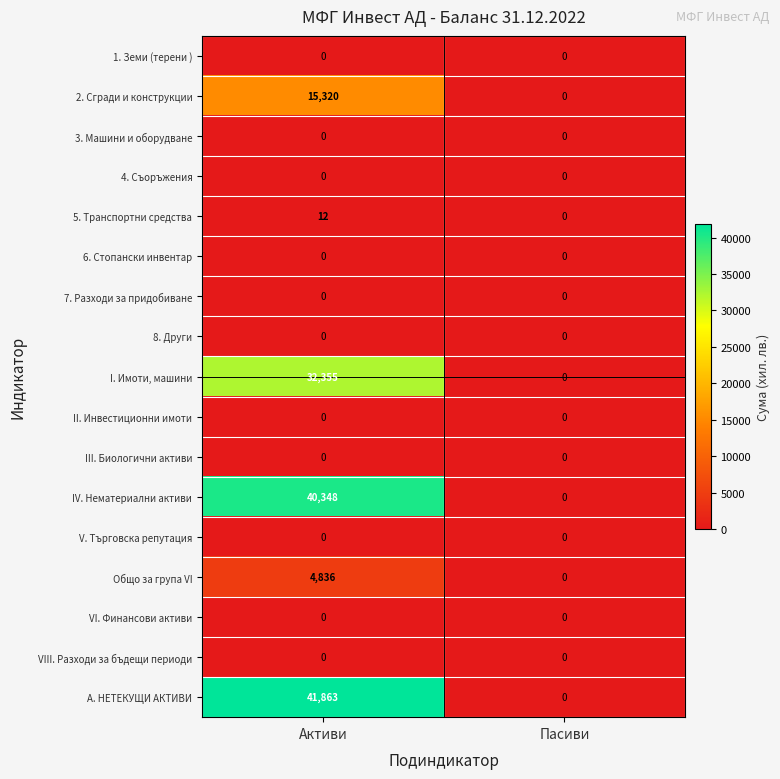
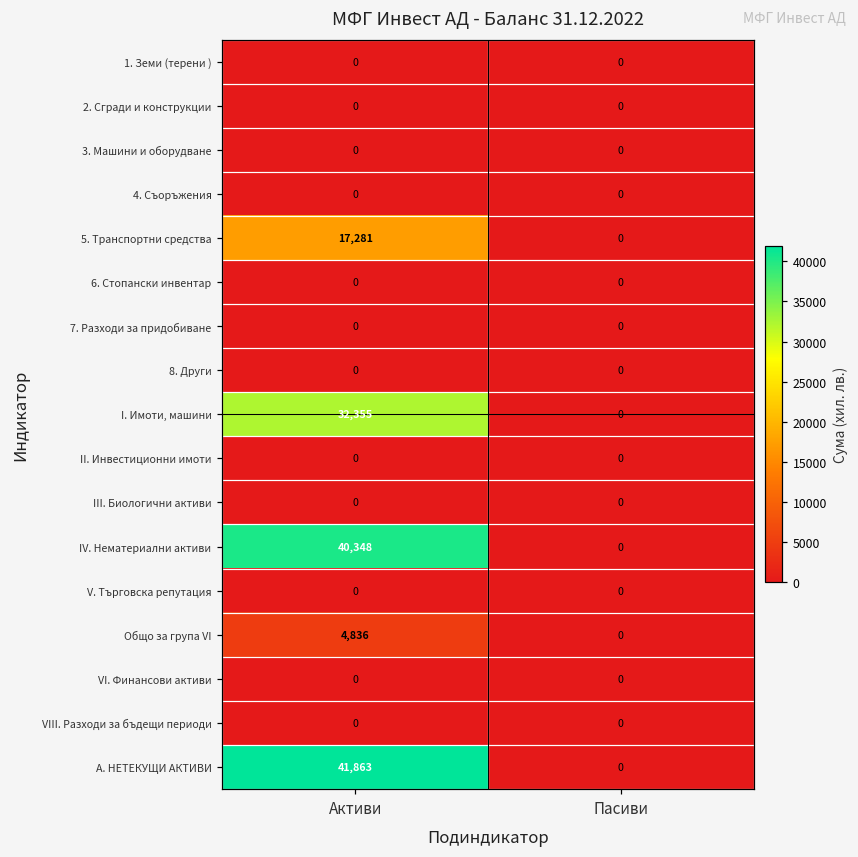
2. Сгради и конструкции, Активи: 15,320 -> 0
5. Транспортни средства, Активи: 12 -> 17,281
